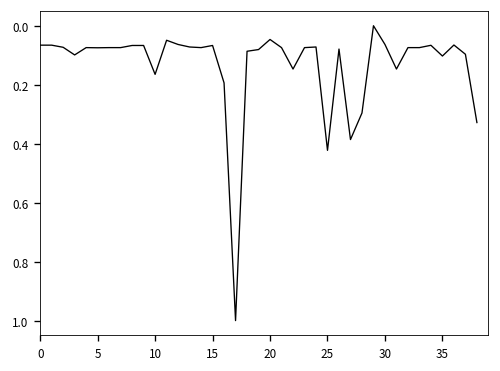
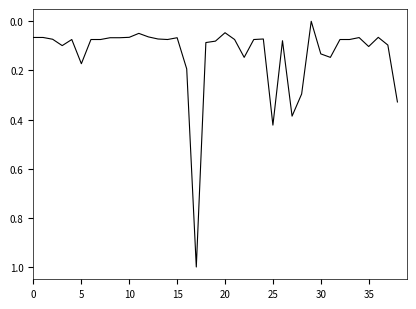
5: 0.07 -> 0.17
10: 0.16 -> 0.07
30: 0.06 -> 0.13
